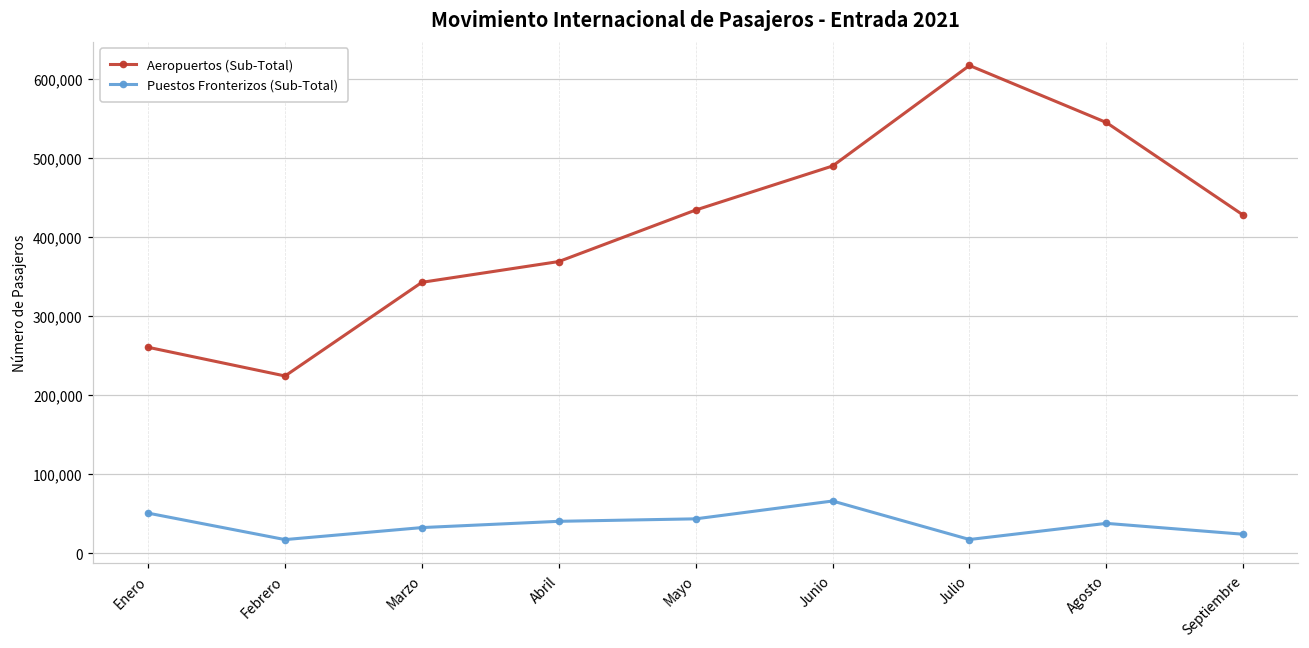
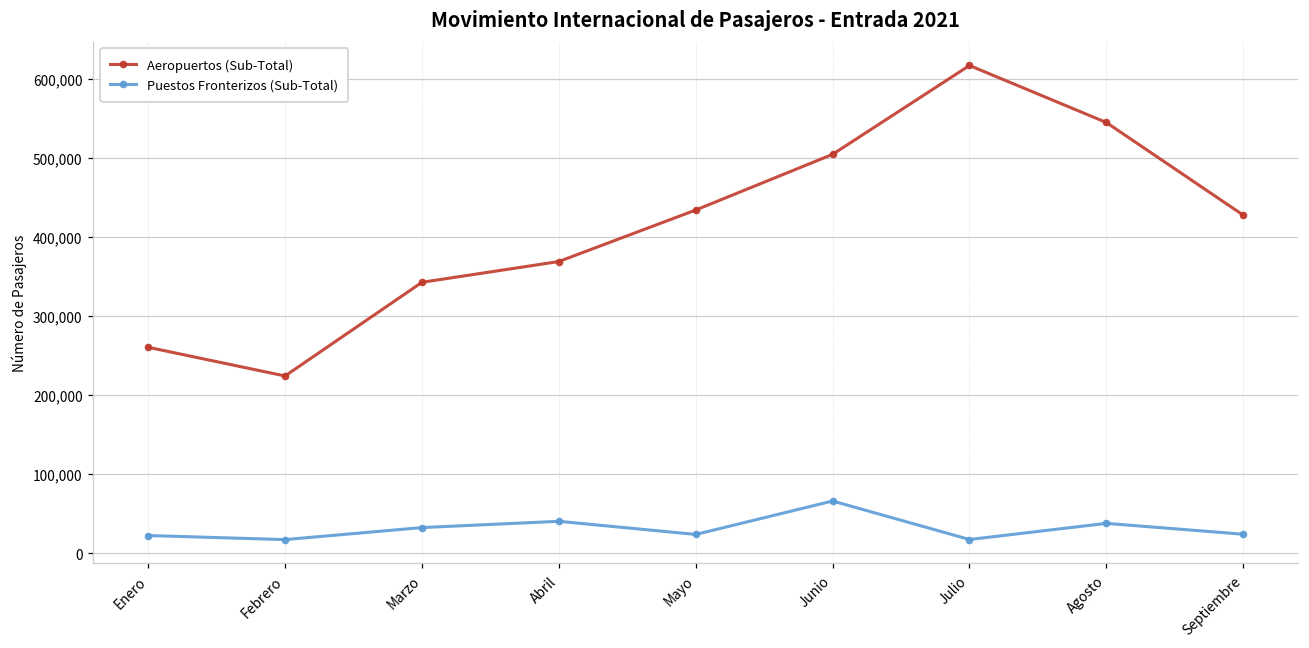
Puestos Fronterizos (Sub-Total), Enero: 50,000 -> 20,000
Puestos Fronterizos (Sub-Total), Mayo: 40,000 -> 20,000
Aeropuertos (Sub-Total), Junio: 490,000 -> 500,000
